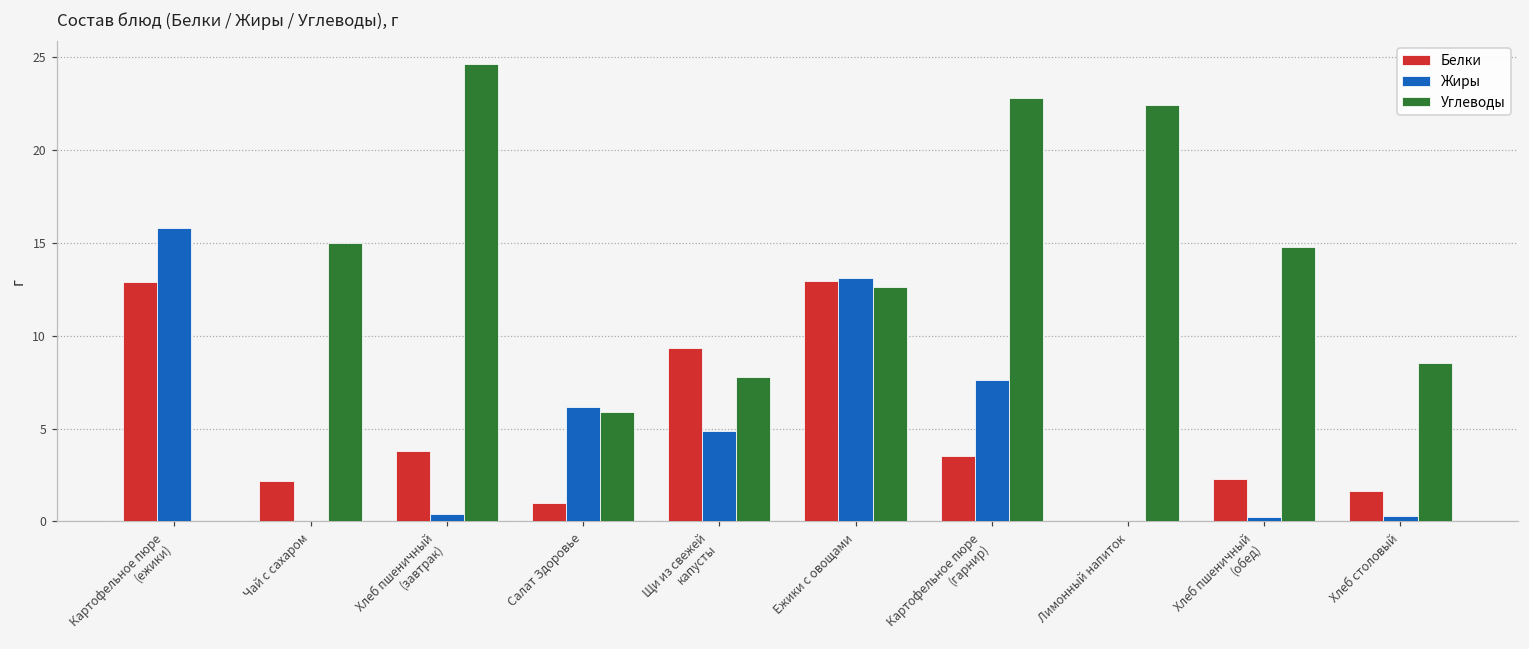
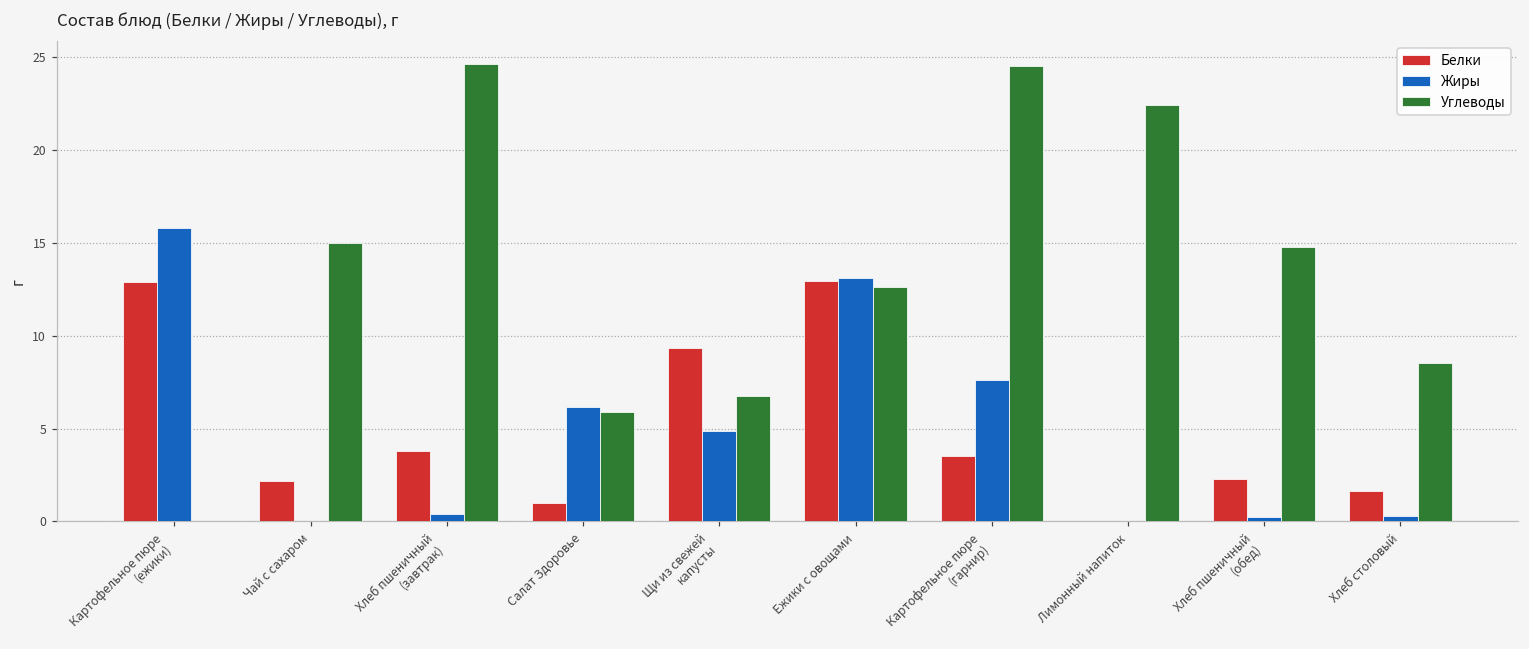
Углеводы, Щи из свежей капусты: 7.8 -> 6.8
Углеводы, Картофельное пюре (гарнир): 22.8 -> 24.5
